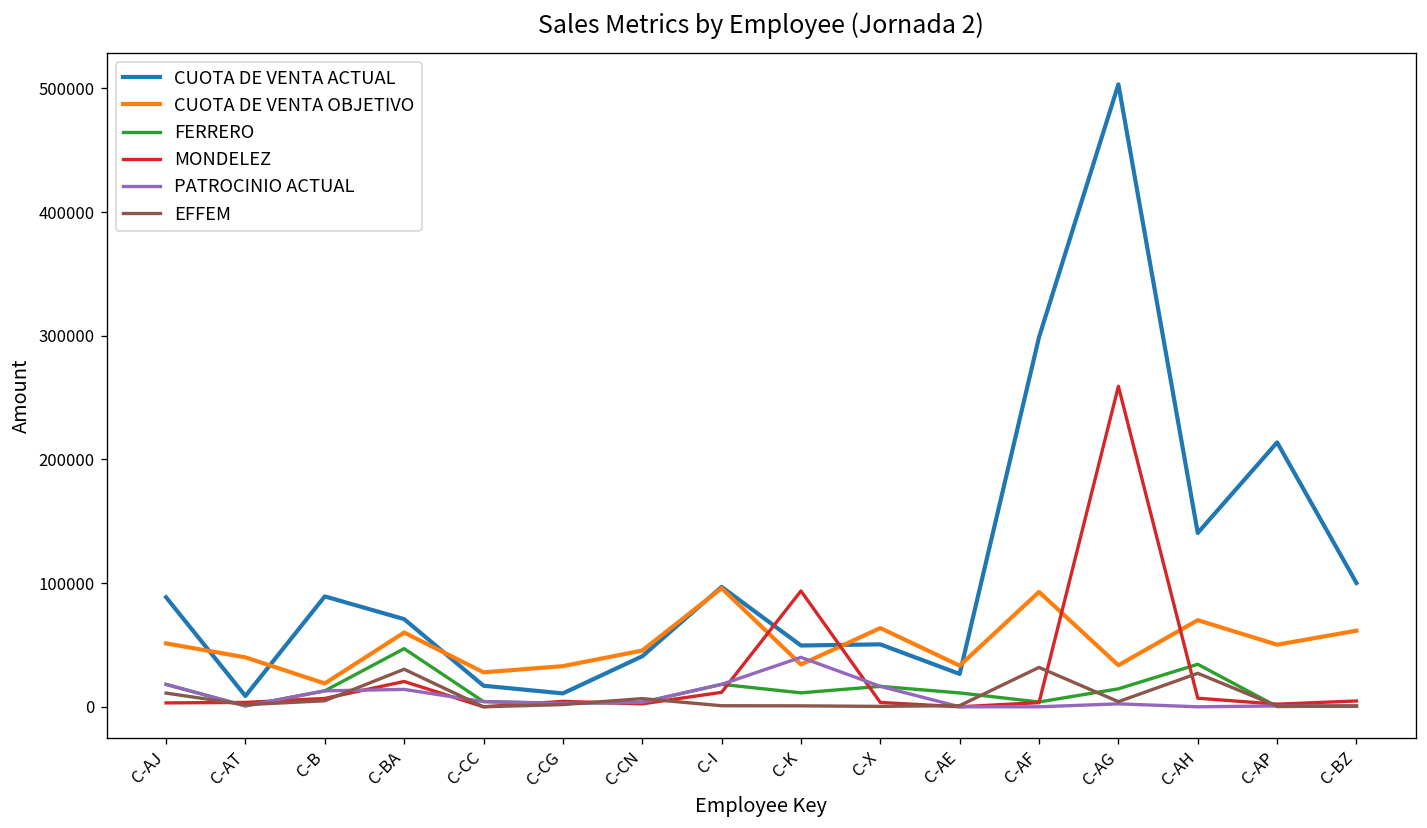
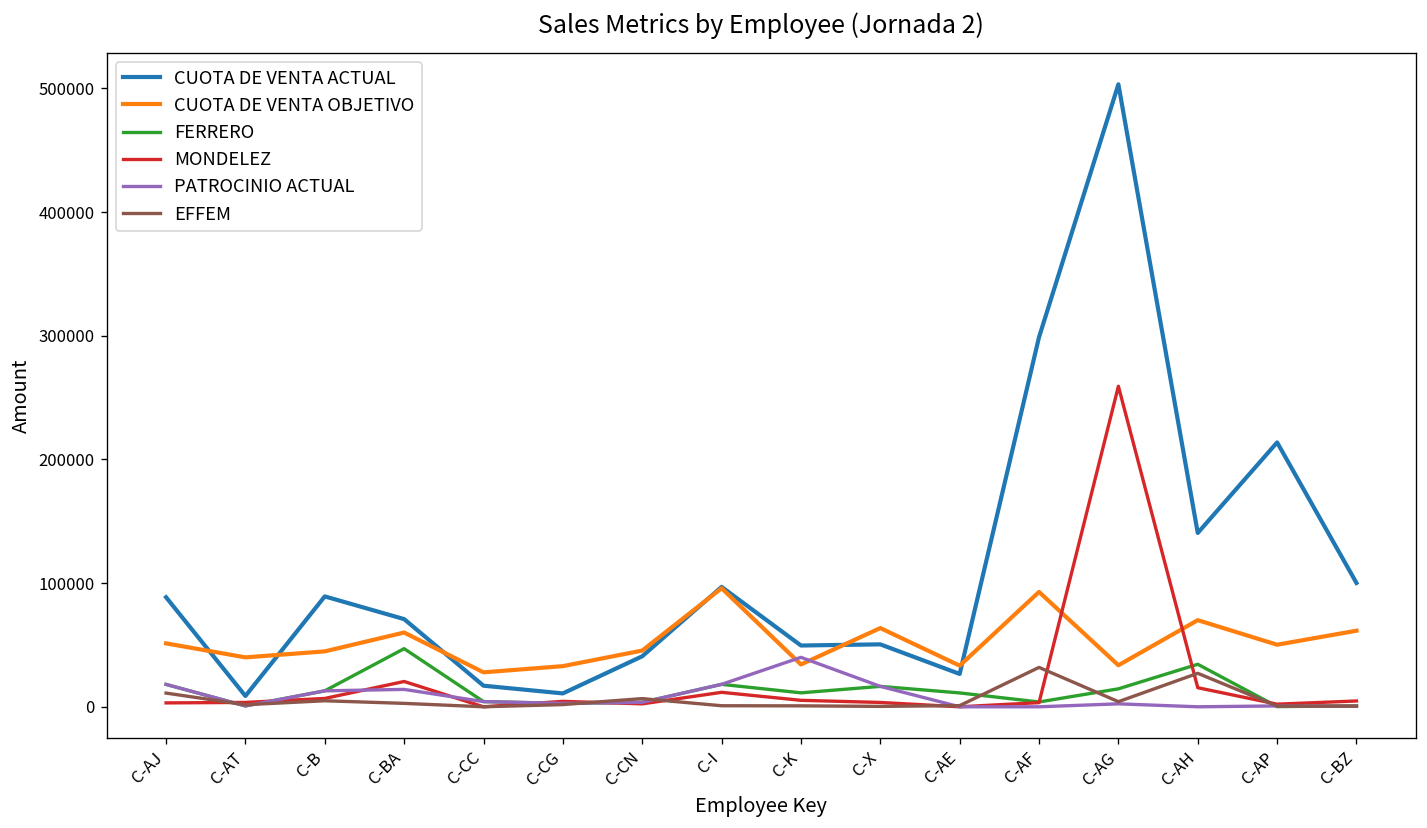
CUOTA DE VENTA OBJETIVO, C-B: 19000 -> 45000
EFFEM, C-BA: 30000 -> 3000
MONDELEZ, C-K: 94000 -> 5000
MONDELEZ, C-AH: 7000 -> 15000
